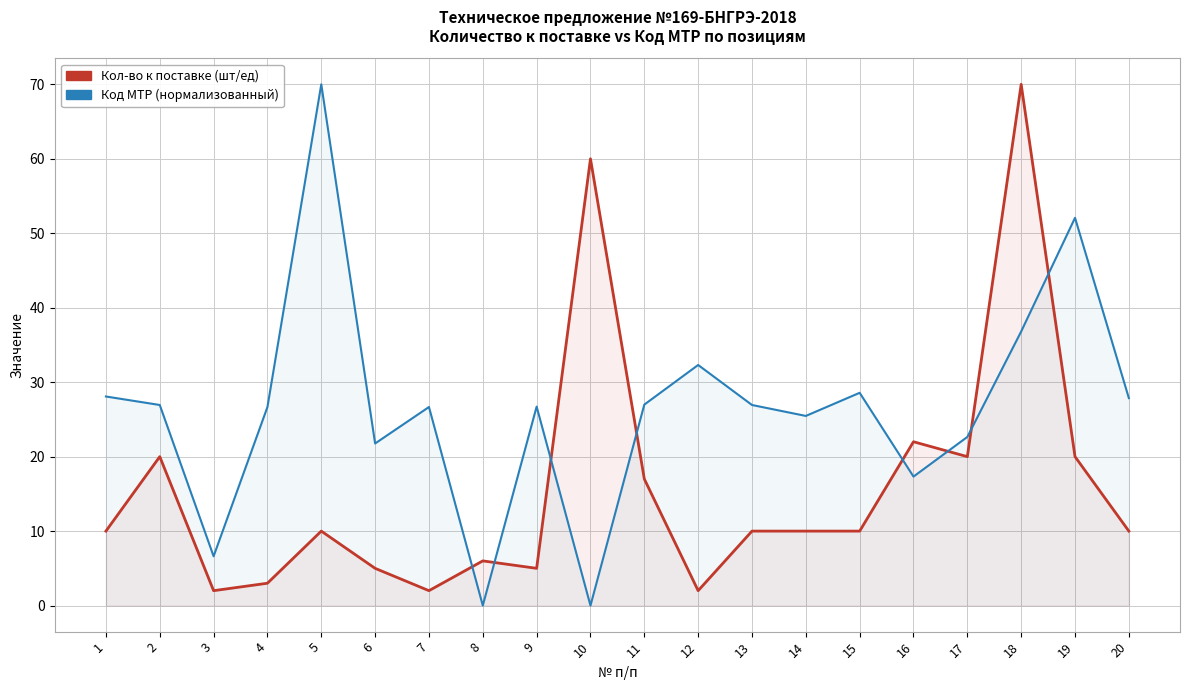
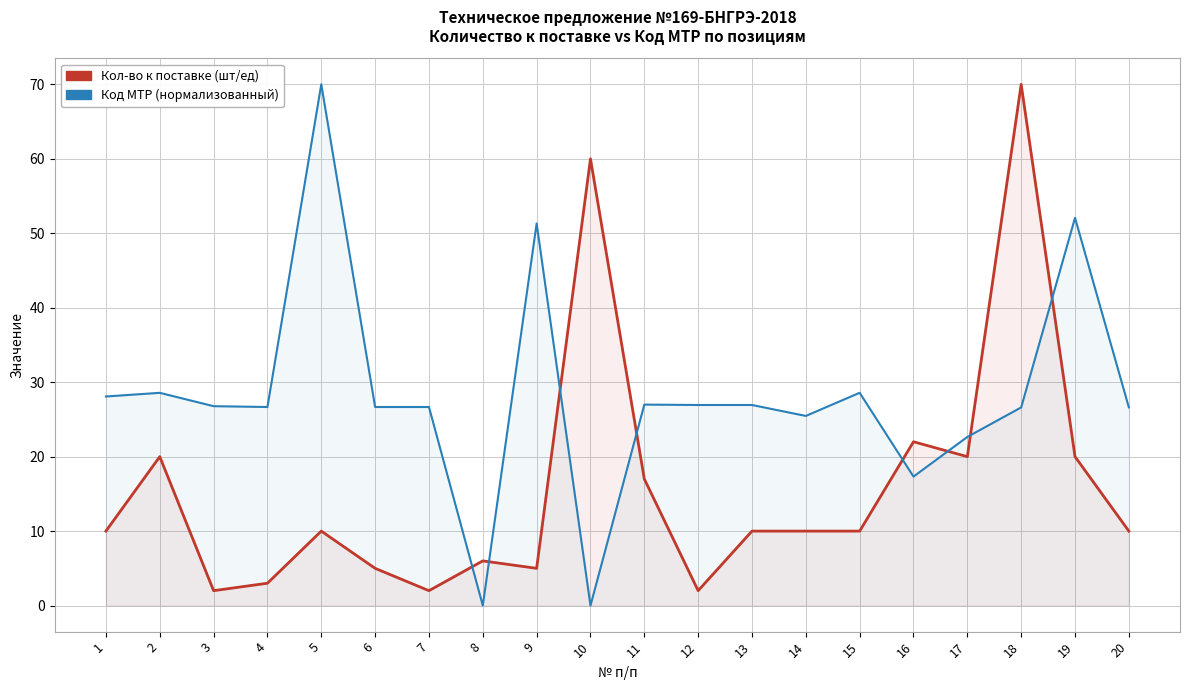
Код МТР (нормализованный), 2: 27 -> 29
Код МТР (нормализованный), 3: 7 -> 27
Код МТР (нормализованный), 6: 22 -> 27
Код МТР (нормализованный), 9: 27 -> 51
Код МТР (нормализованный), 12: 32 -> 27
Код МТР (нормализованный), 18: 37 -> 27
Код МТР (нормализованный), 20: 28 -> 27
